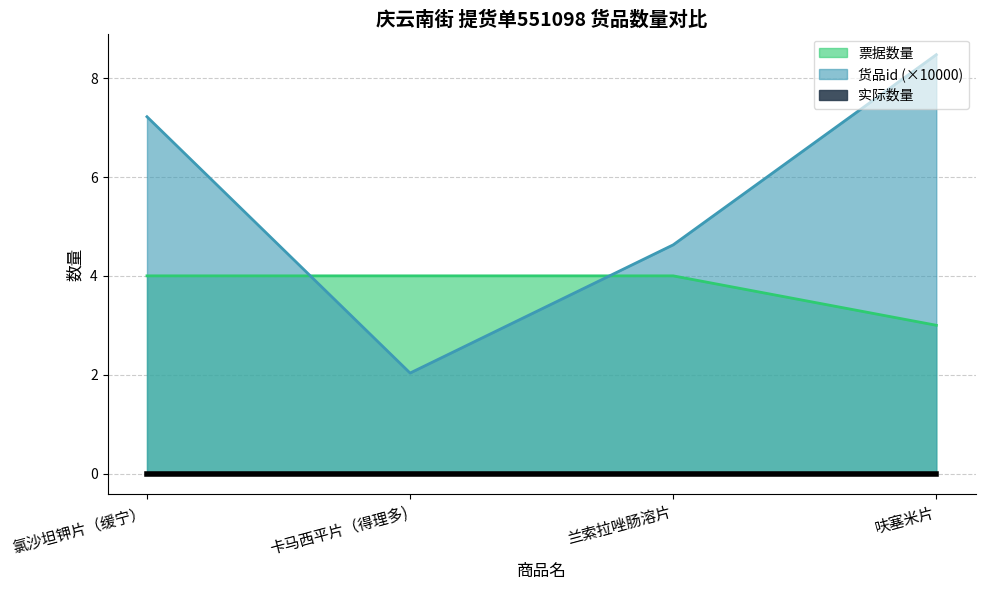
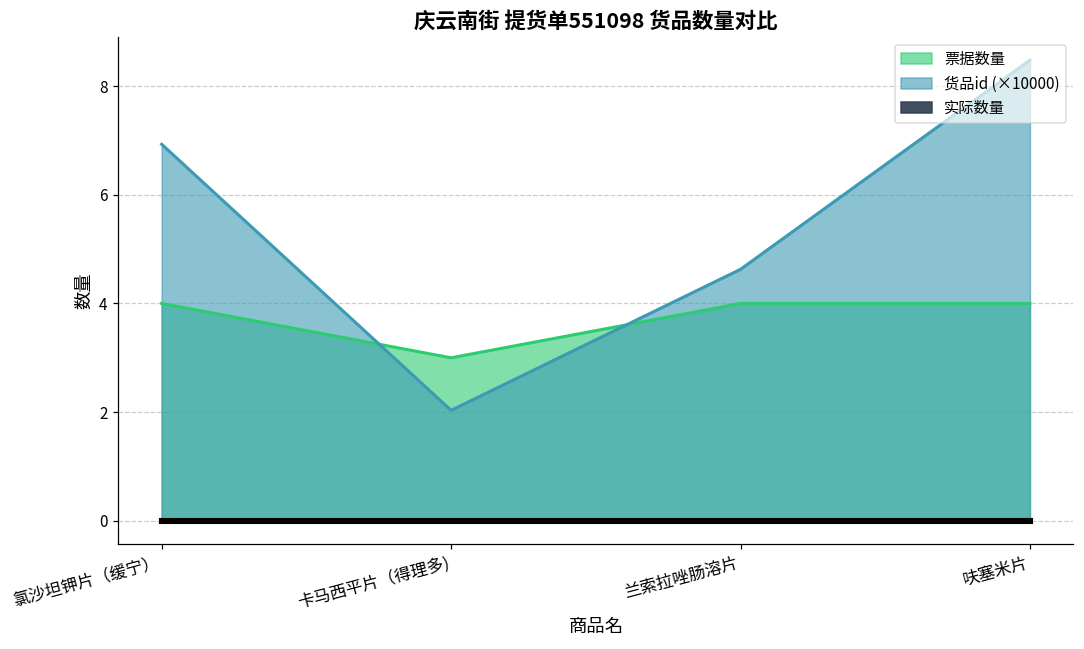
货品id (×10000), 氯沙坦钾片（缓宁）: 7.2 -> 6.9
票据数量, 卡马西平片（得理多): 4 -> 3
票据数量, 呋塞米片: 3 -> 4
